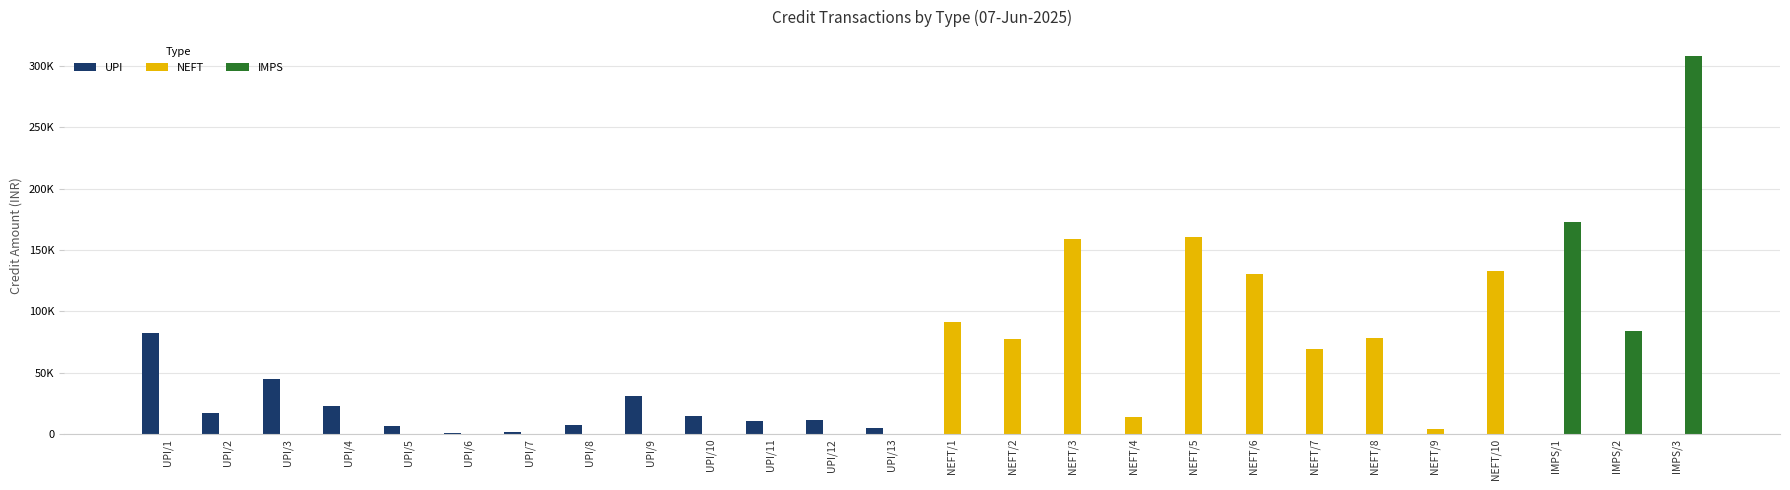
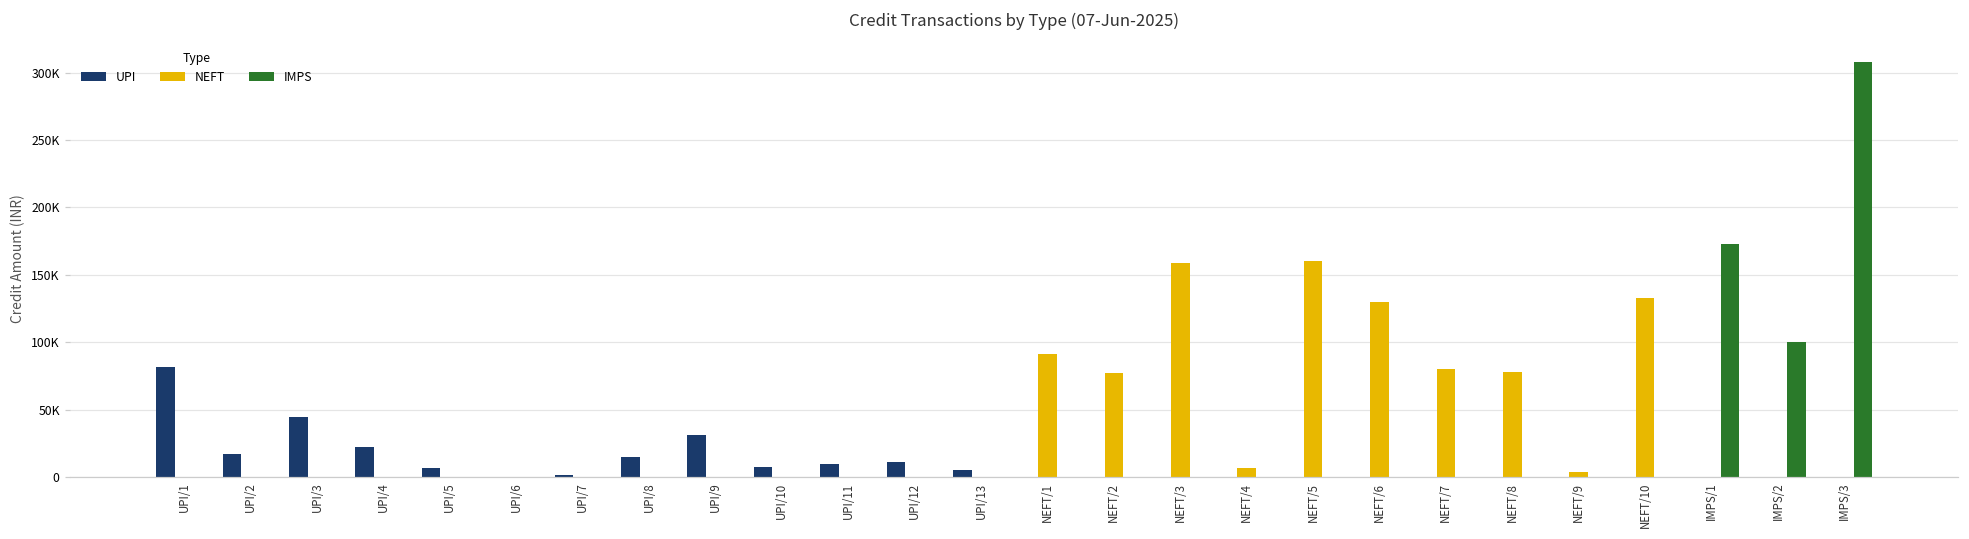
UPI, UPI/8: 8000 -> 15000
UPI, UPI/10: 15000 -> 8000
NEFT, NEFT/4: 14000 -> 7000
NEFT, NEFT/7: 70000 -> 80000
IMPS, IMPS/2: 84000 -> 100000
